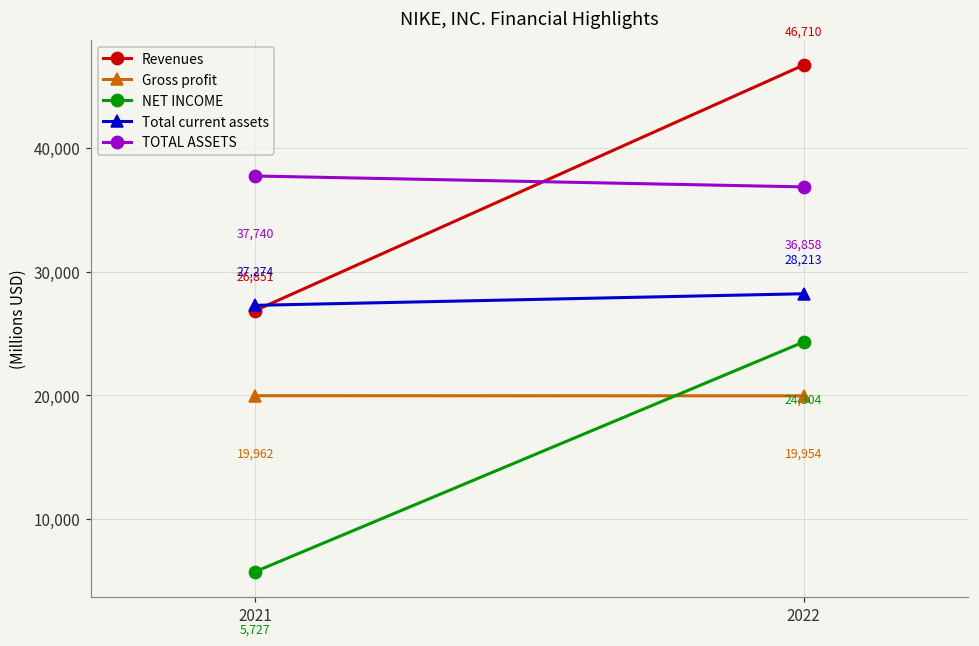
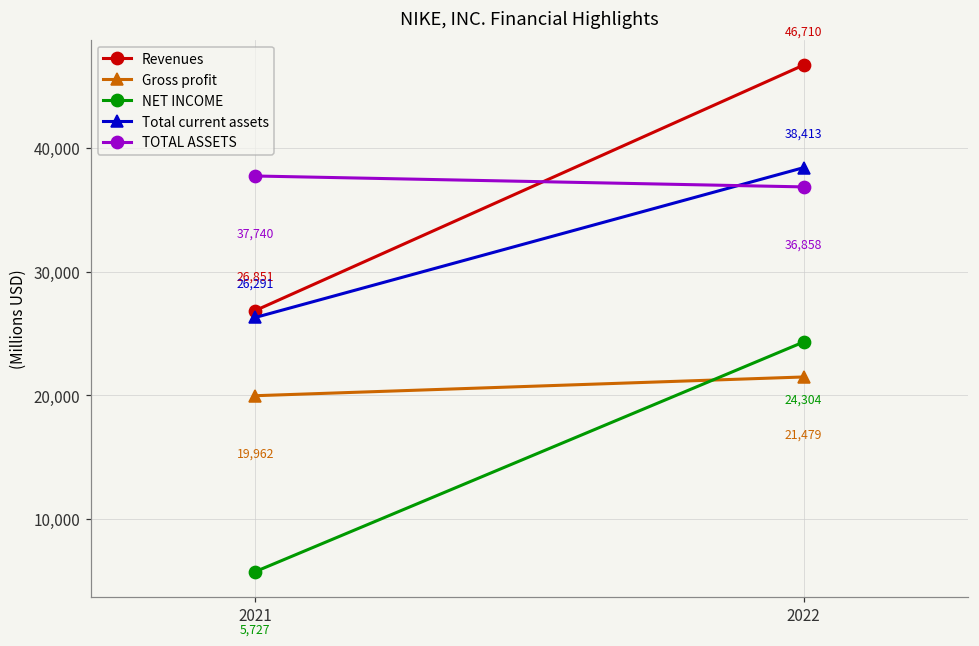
Total current assets, 2021: 27,274 -> 26,291
Gross profit, 2022: 19,954 -> 21,479
Total current assets, 2022: 28,213 -> 38,413
